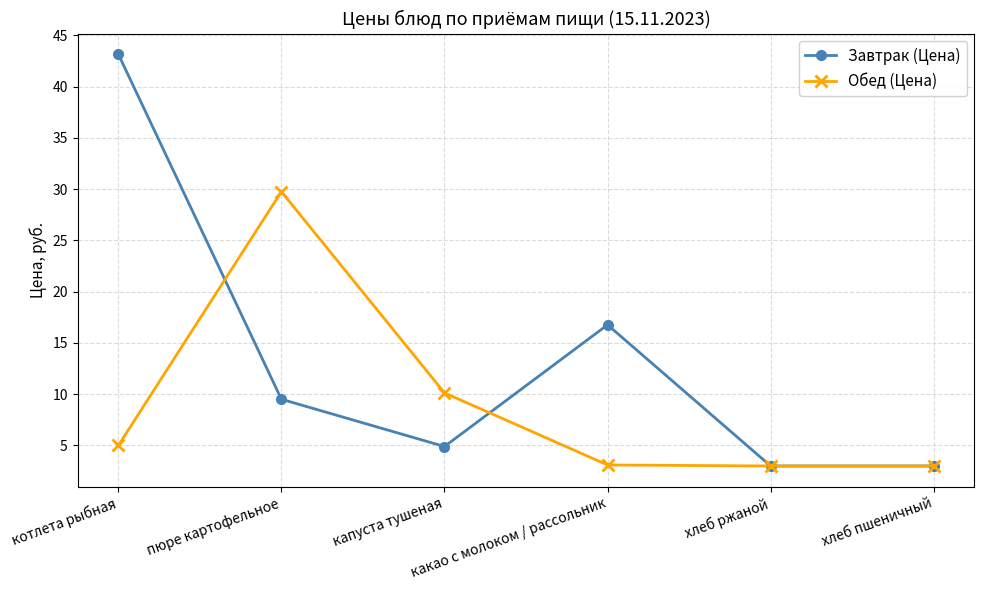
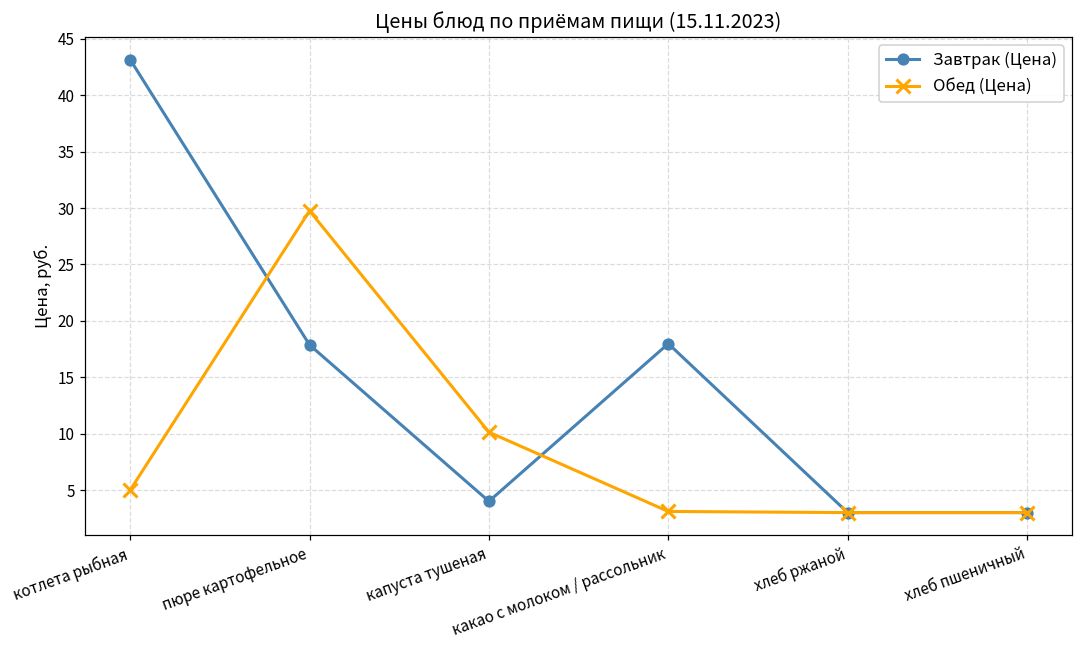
Завтрак (Цена), пюре картофельное: 9.5 -> 17.9
Завтрак (Цена), капуста тушеная: 4.9 -> 4.0
Завтрак (Цена), какао с молоком / рассольник: 16.8 -> 18.0
